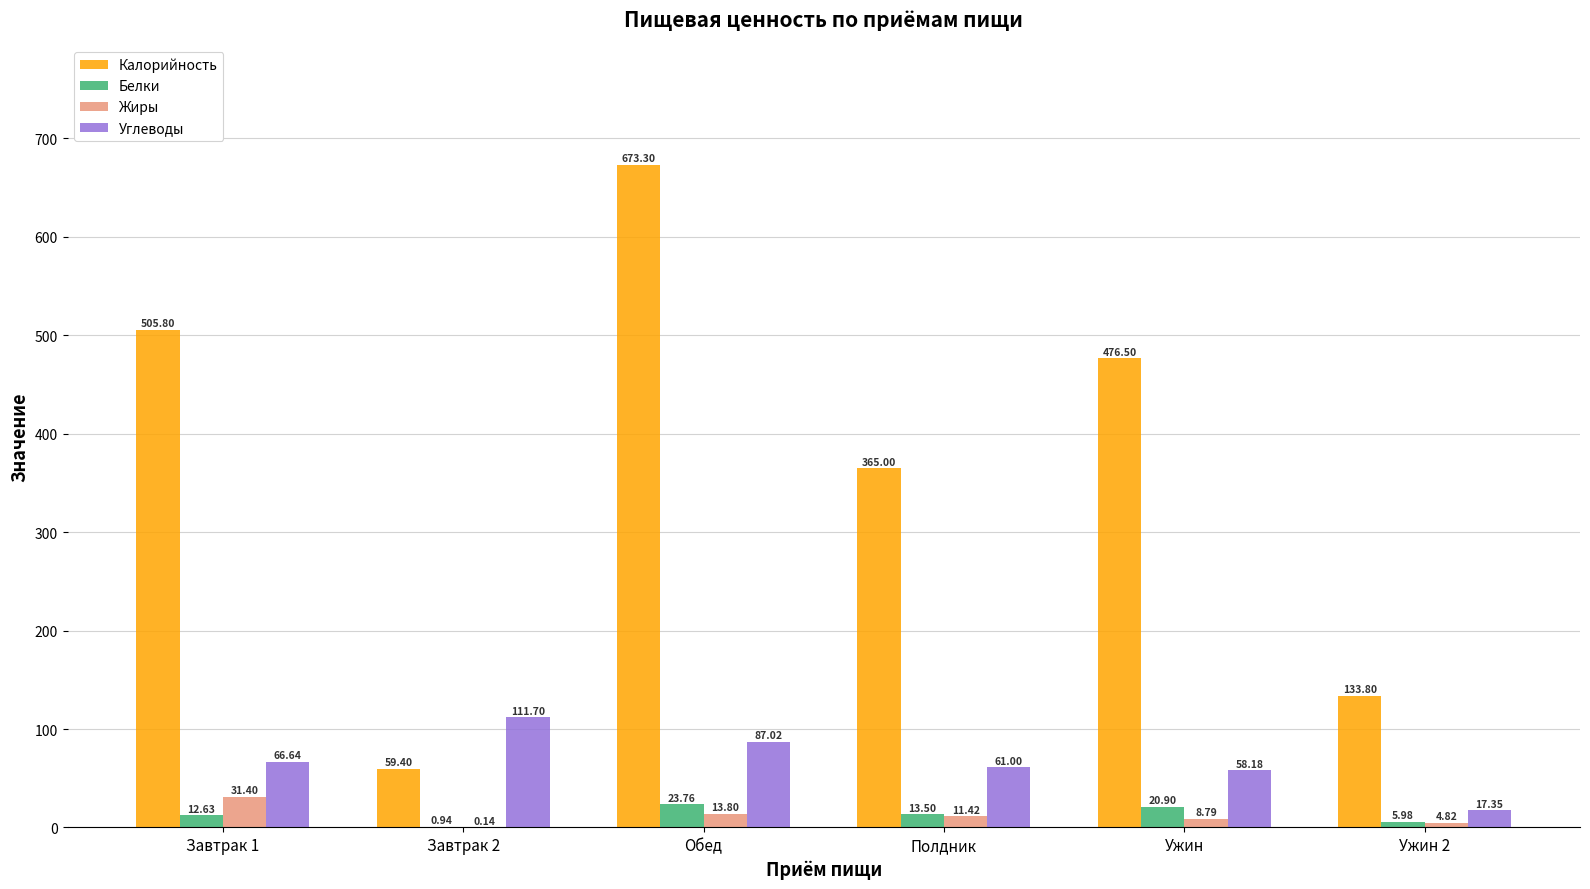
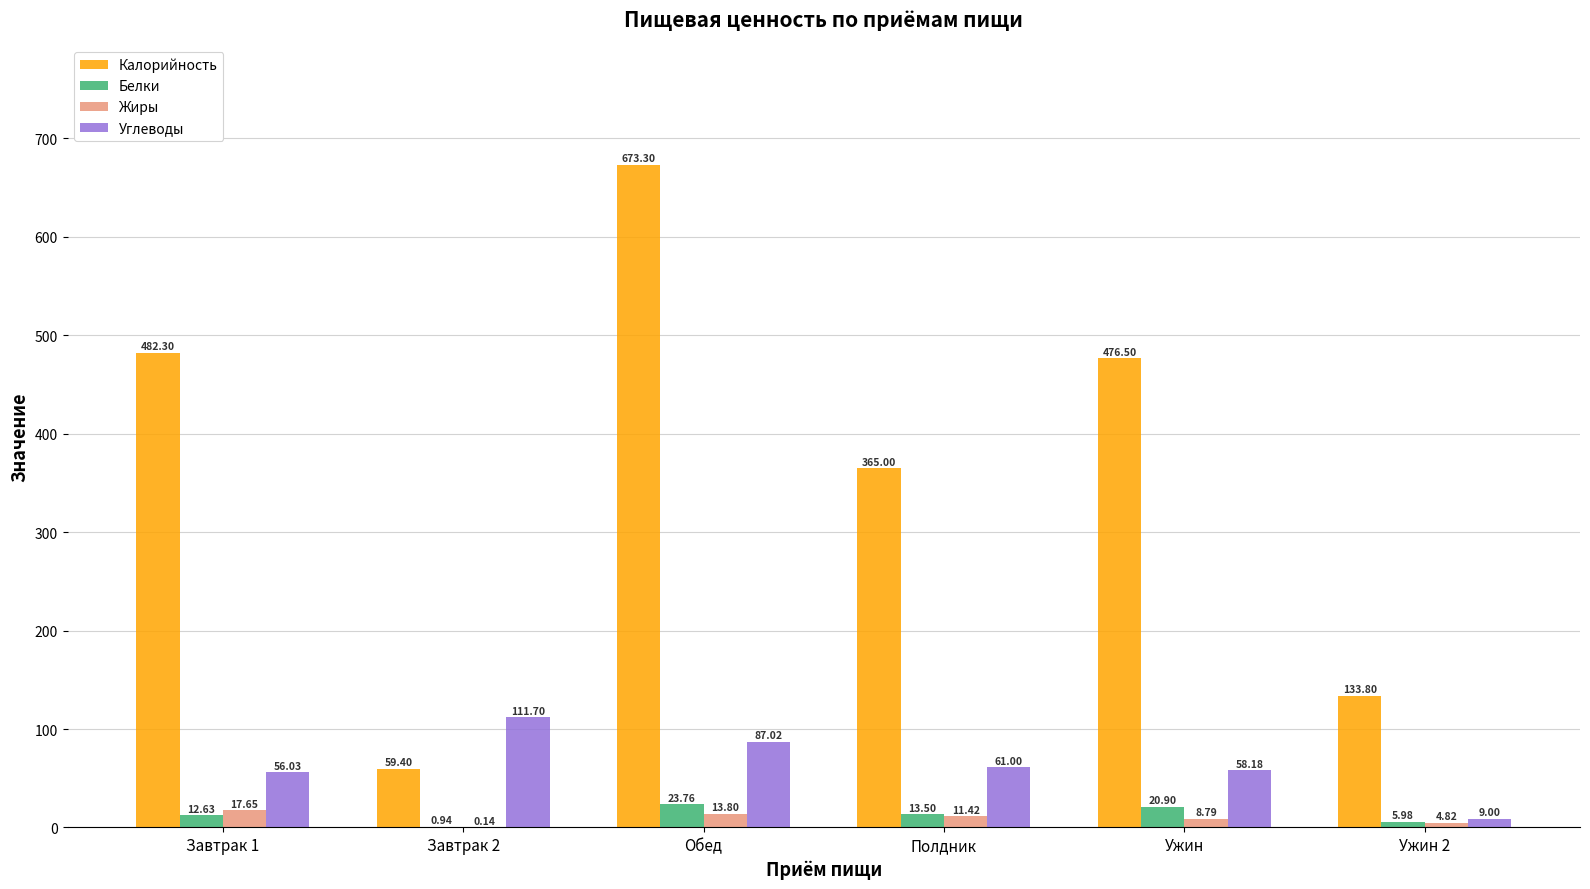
Калорийность, Завтрак 1: 505.80 -> 482.30
Жиры, Завтрак 1: 31.40 -> 17.65
Углеводы, Завтрак 1: 66.64 -> 56.03
Углеводы, Ужин 2: 17.35 -> 9.00
